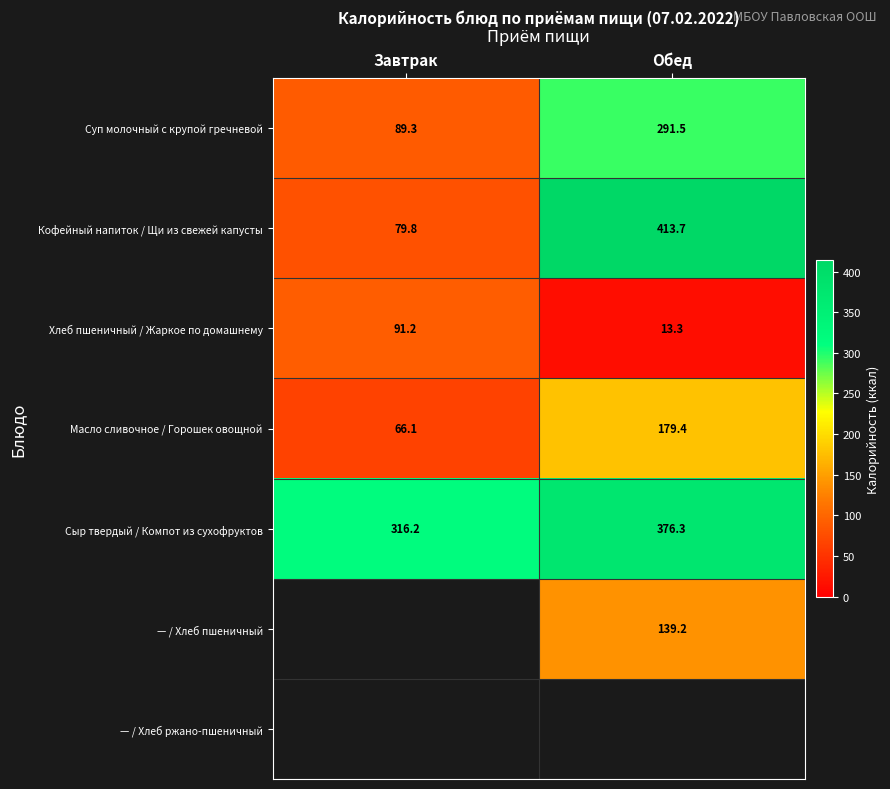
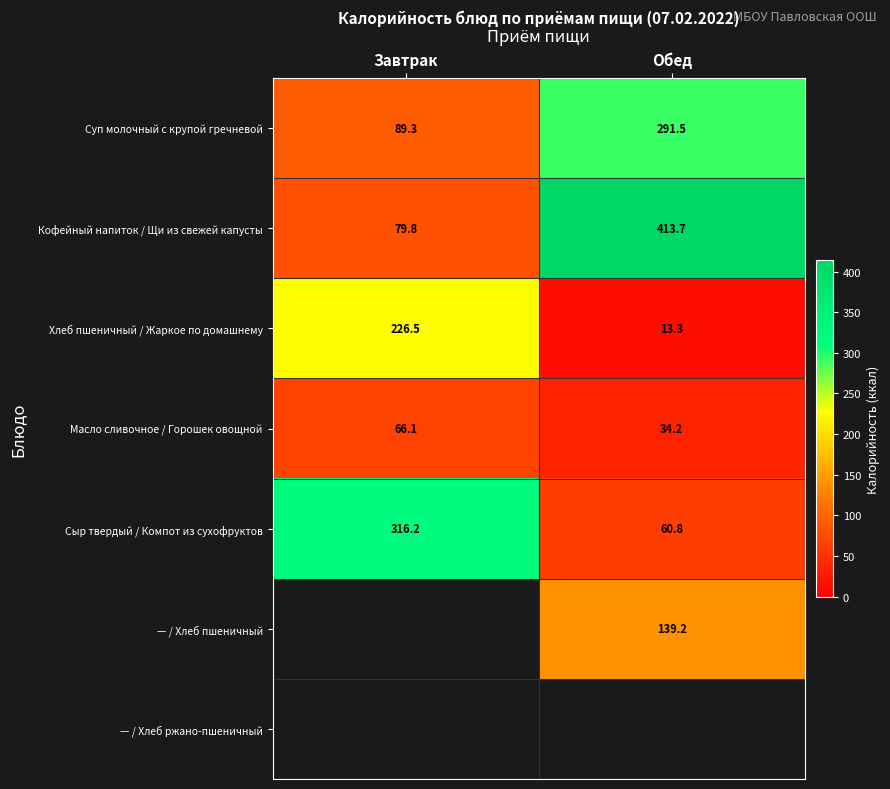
Хлеб пшеничный / Жаркое по домашнему, Завтрак: 91.2 -> 226.5
Масло сливочное / Горошек овощной, Обед: 179.4 -> 34.2
Сыр твердый / Компот из сухофруктов, Обед: 376.3 -> 60.8
